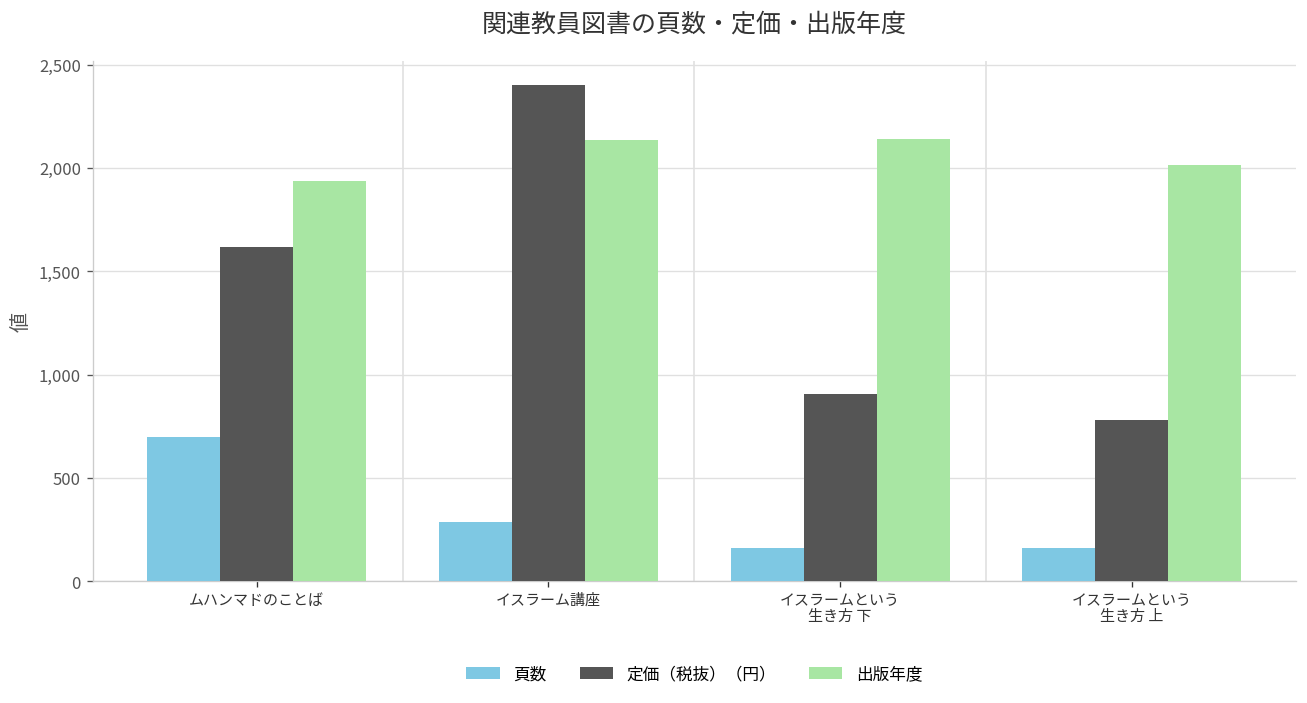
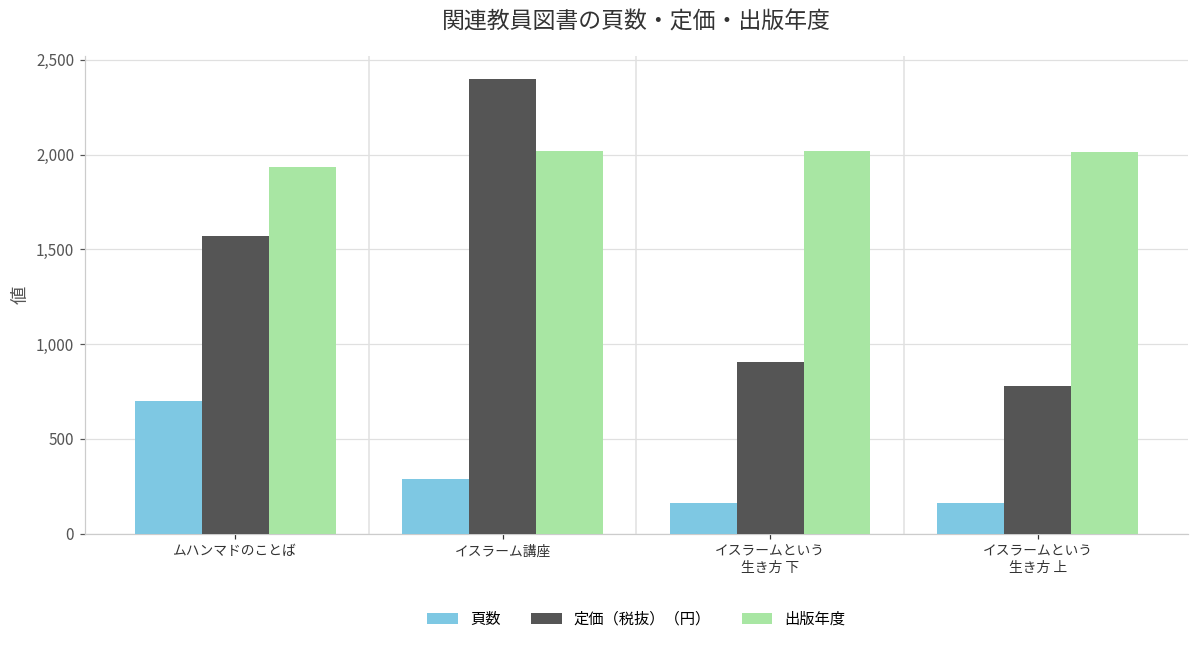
定価（税抜）（円）, ムハンマドのことば: 1,620 -> 1,570
出版年度, イスラーム講座: 2,140 -> 2,020
出版年度, イスラームという 生き方 下: 2,140 -> 2,020
